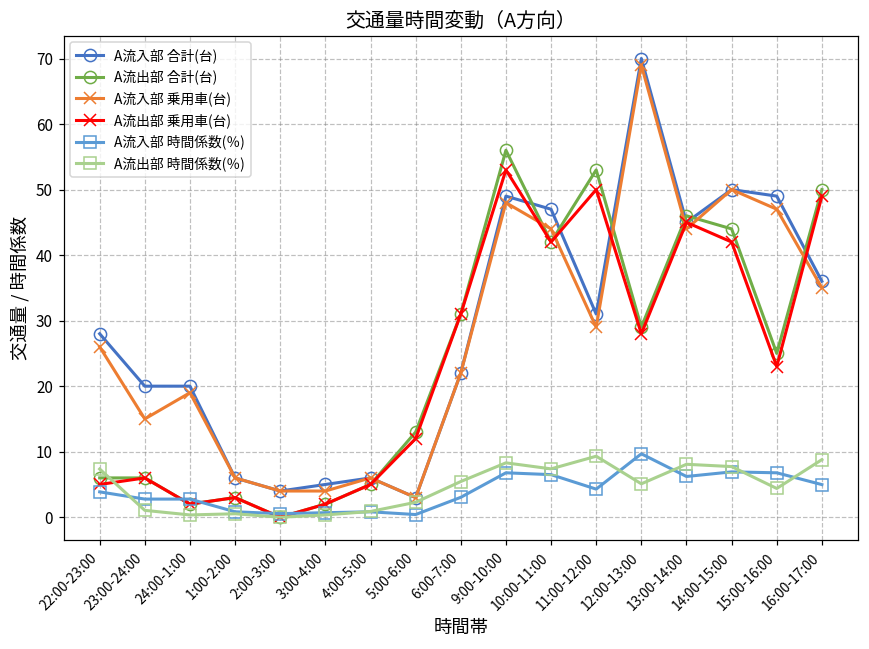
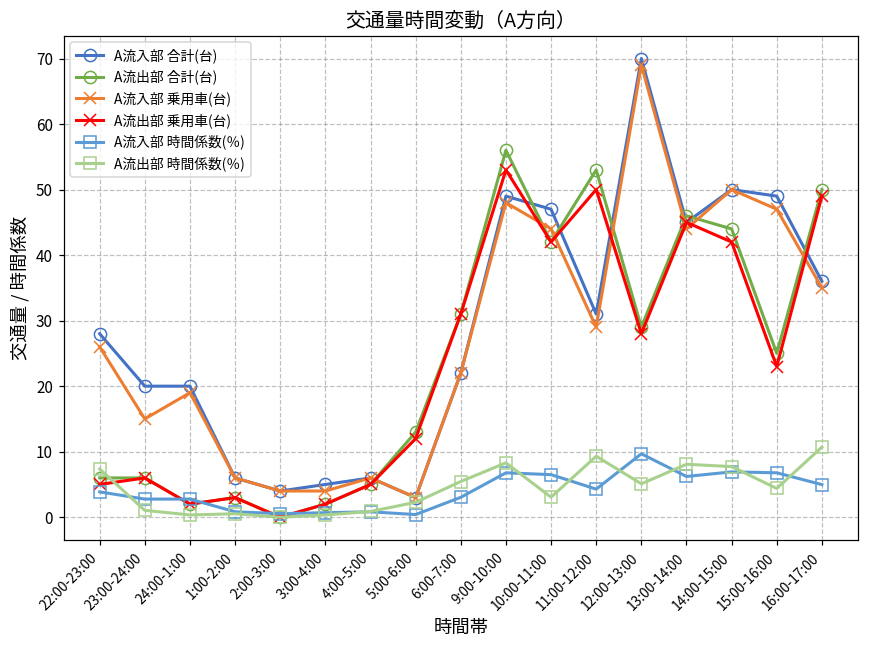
A流出部 時間係数(％), 10:00-11:00: 7 -> 3
A流出部 時間係数(％), 16:00-17:00: 9 -> 11
